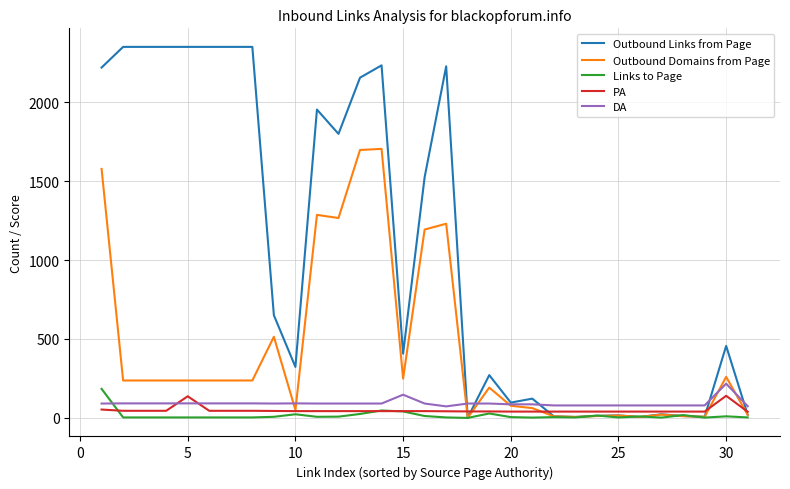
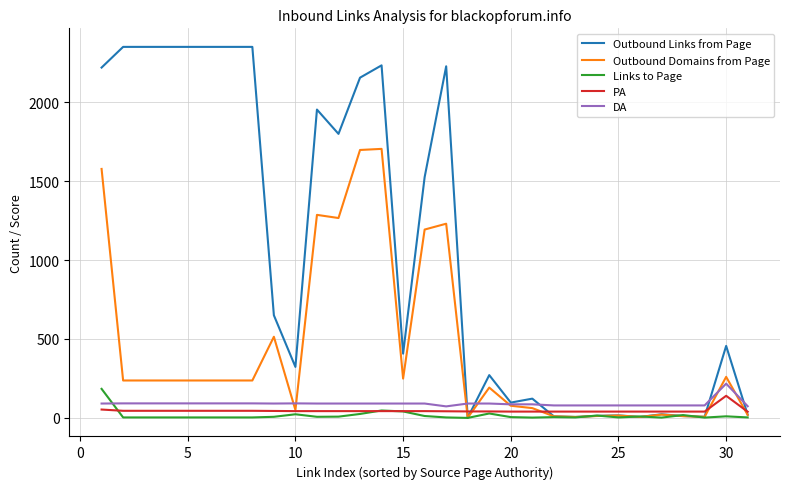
PA, 5: 140 -> 50
DA, 15: 150 -> 90
